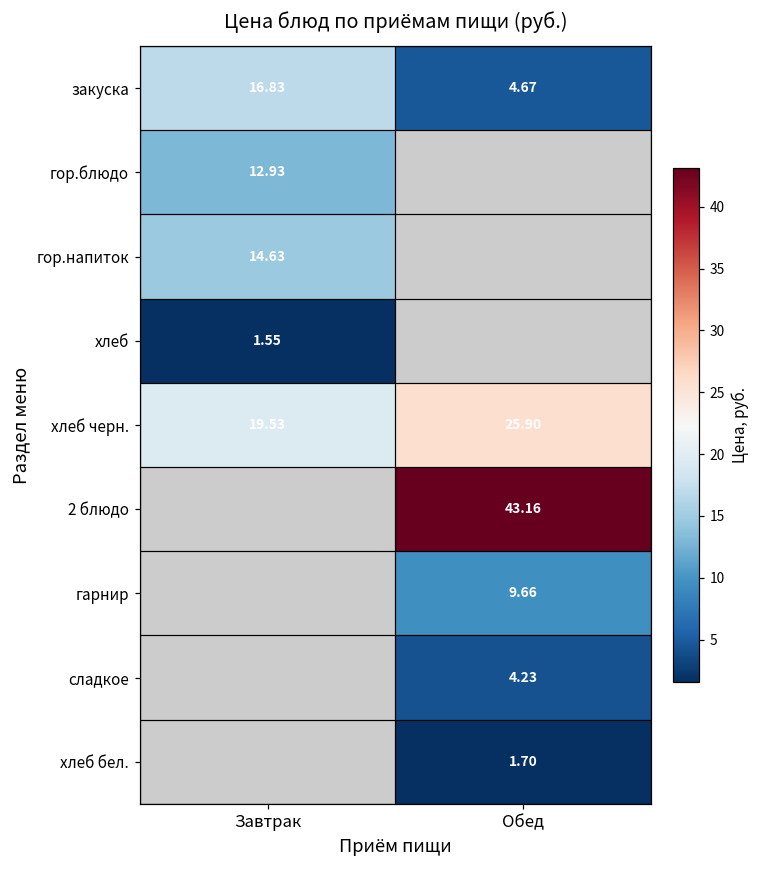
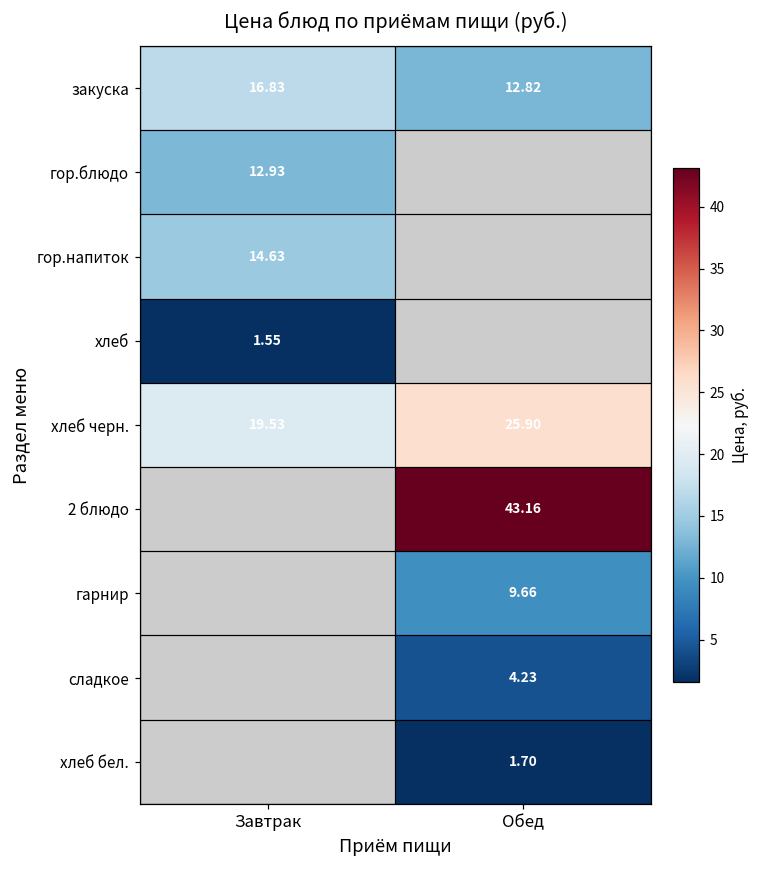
закуска, Обед: 4.67 -> 12.82
